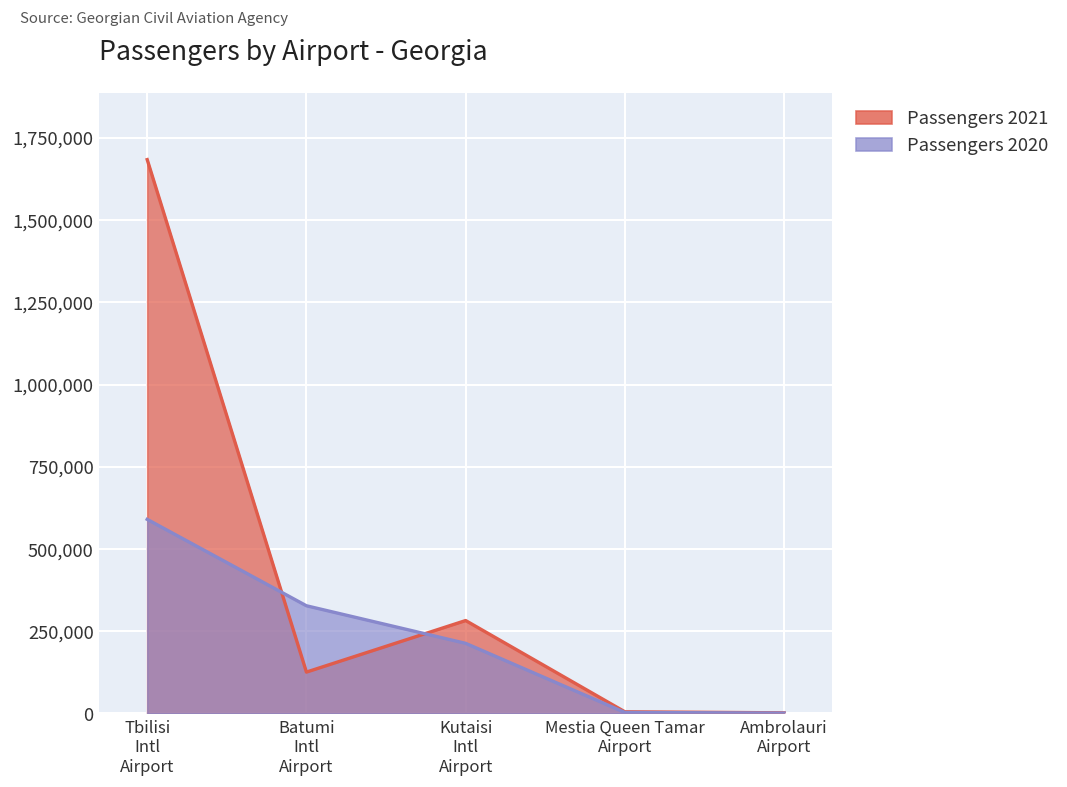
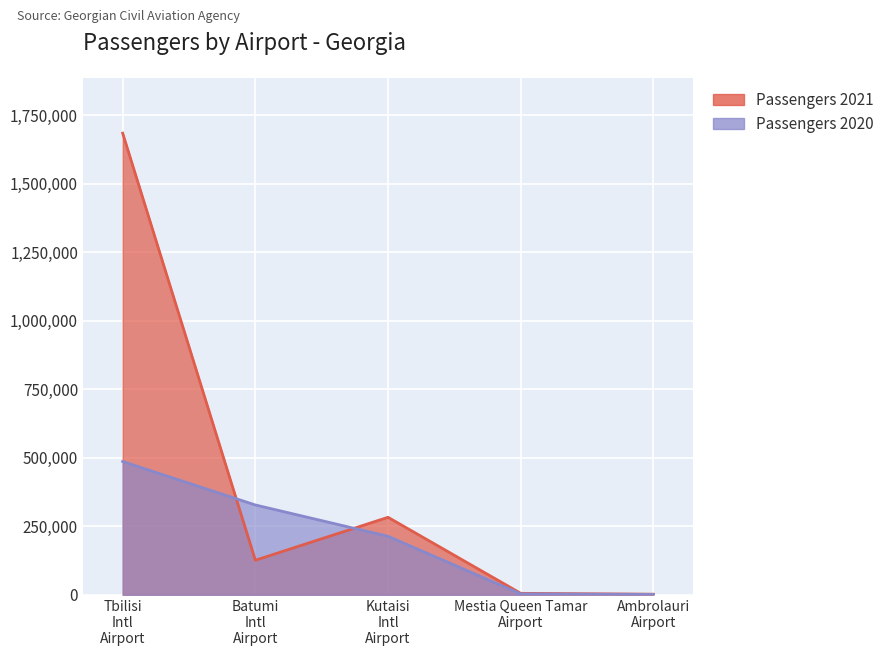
Passengers 2020, Tbilisi Intl Airport: 590,000 -> 490,000
